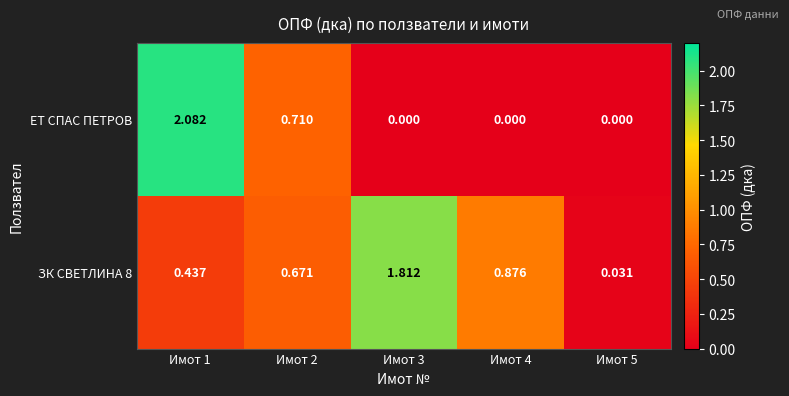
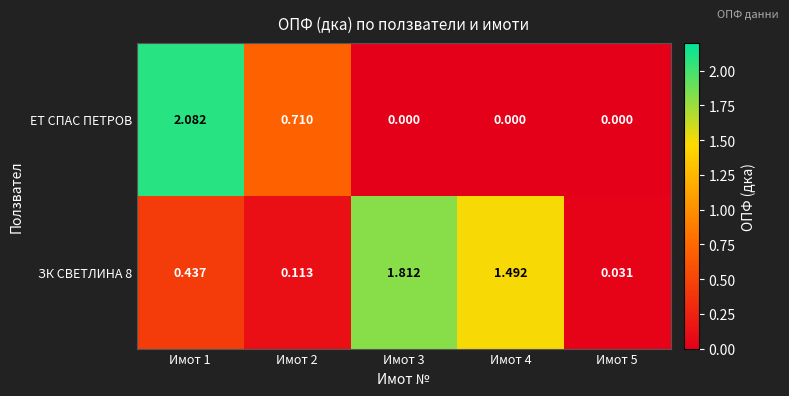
ЗК СВЕТЛИНА 8, Имот 2: 0.671 -> 0.113
ЗК СВЕТЛИНА 8, Имот 4: 0.876 -> 1.492
